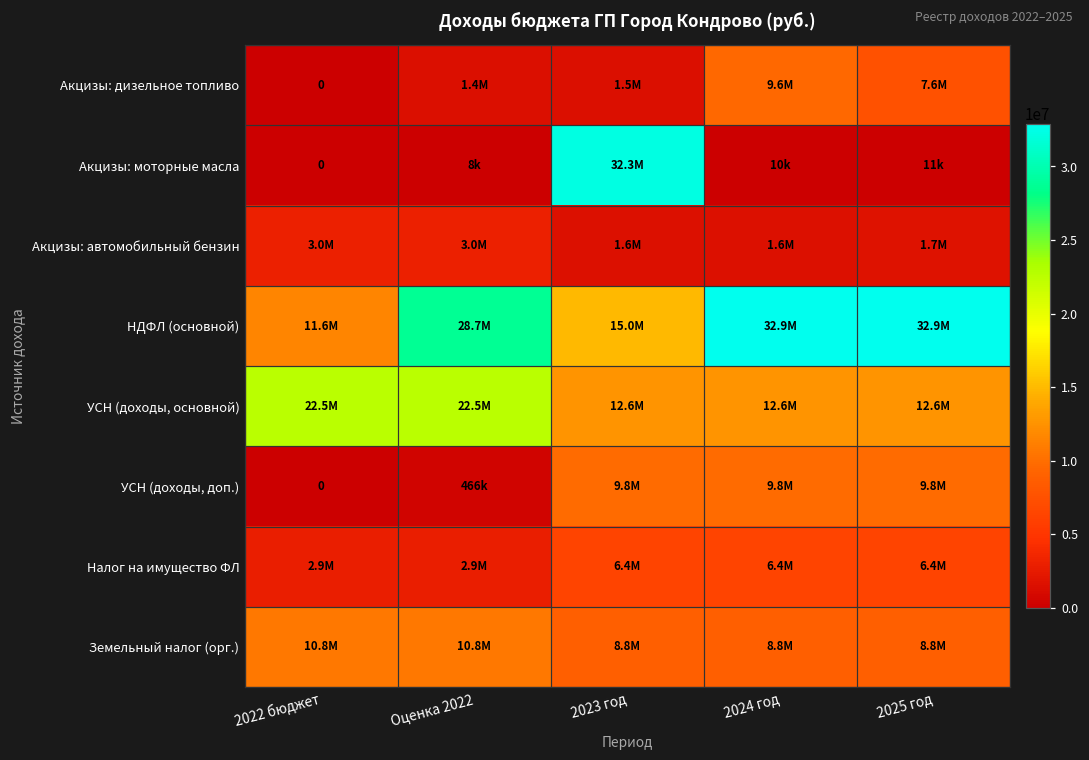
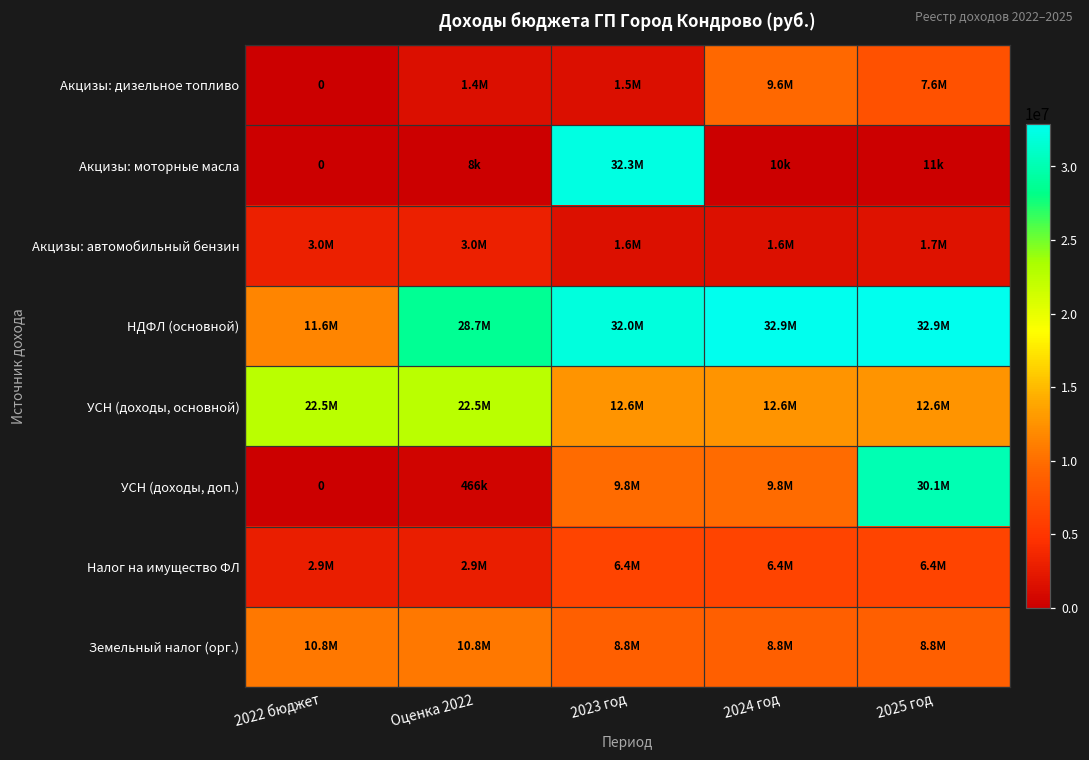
НДФЛ (основной), 2023 год: 15.0M -> 32.0M
УСН (доходы, доп.), 2025 год: 9.8M -> 30.1M
